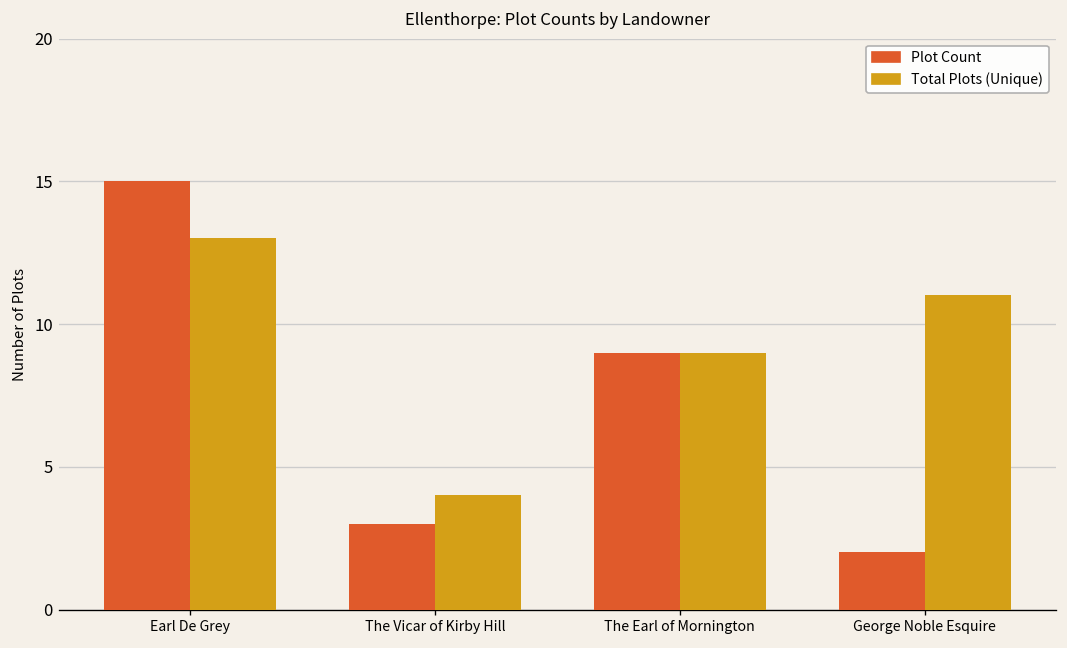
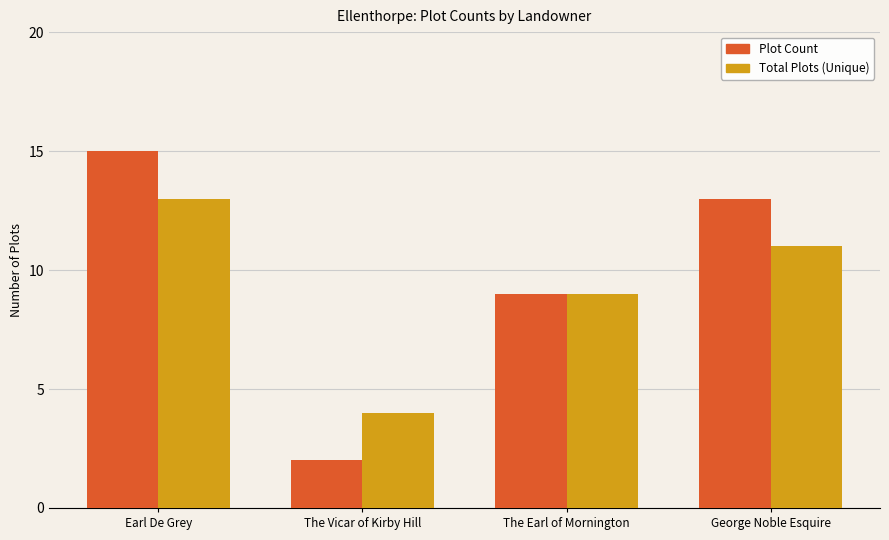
Plot Count, The Vicar of Kirby Hill: 3 -> 2
Plot Count, George Noble Esquire: 2 -> 13
